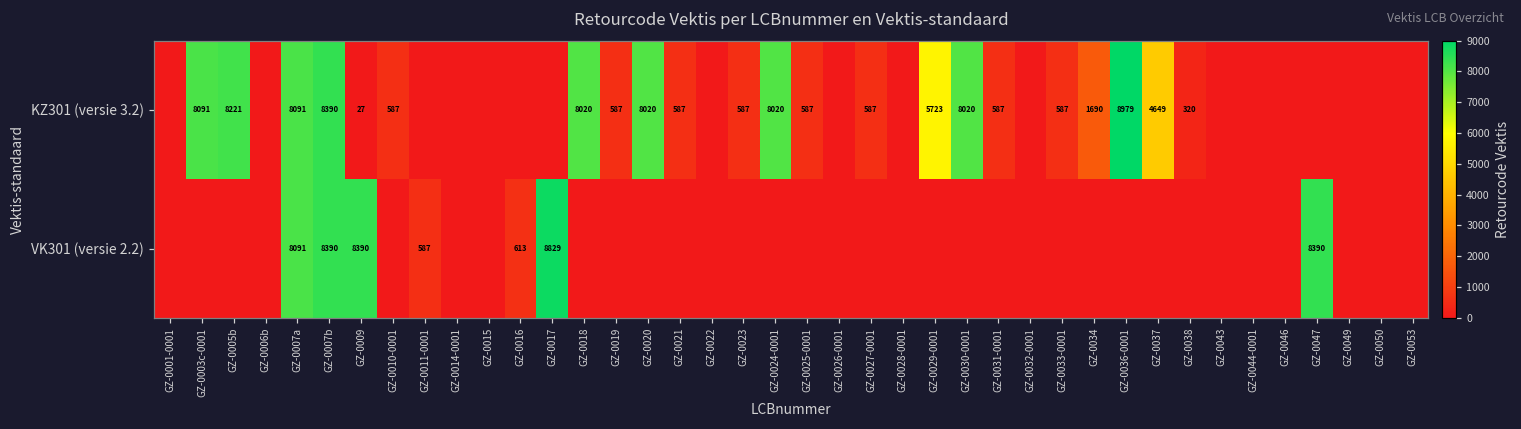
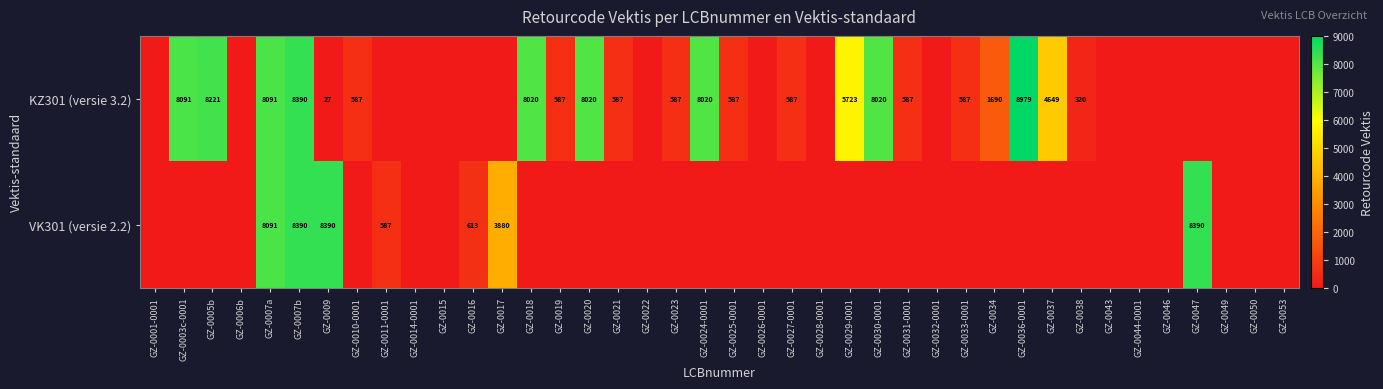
VK301 (versie 2.2), GZ-0017: 8829 -> 3880
